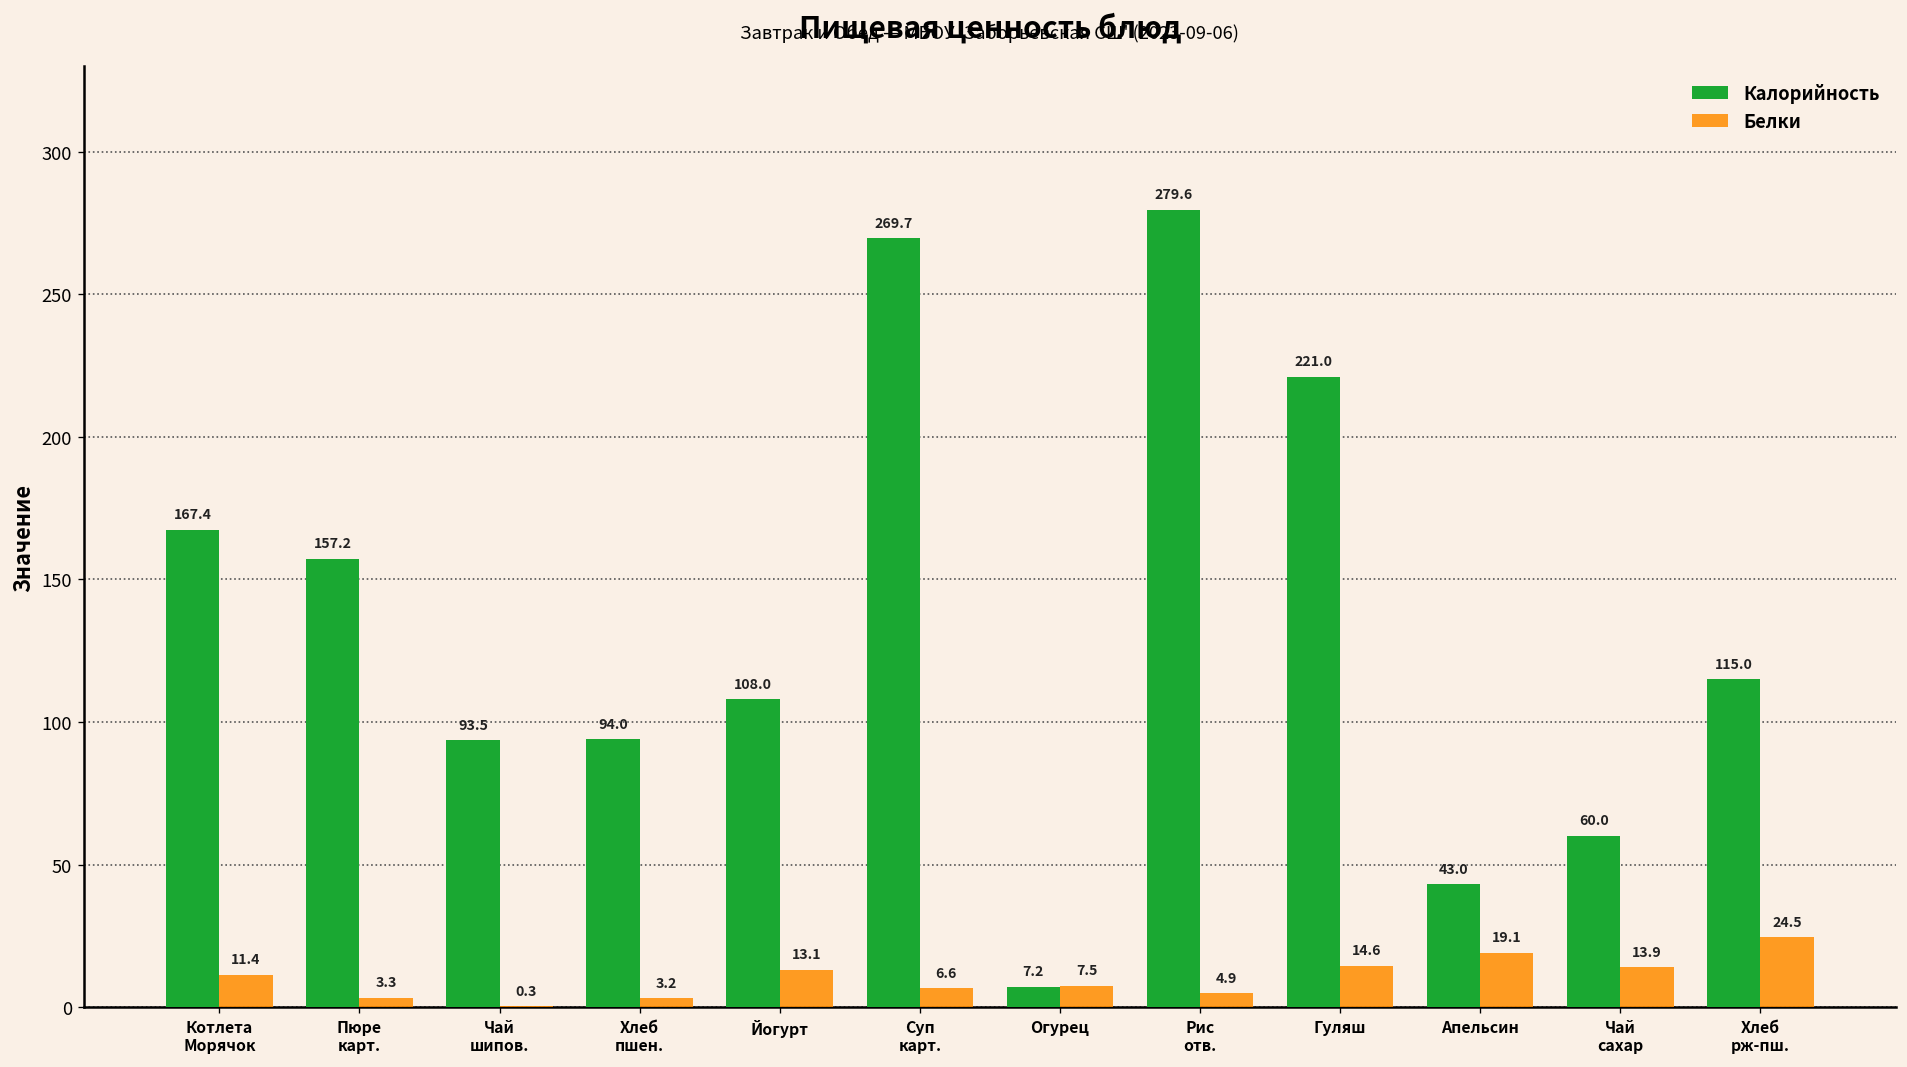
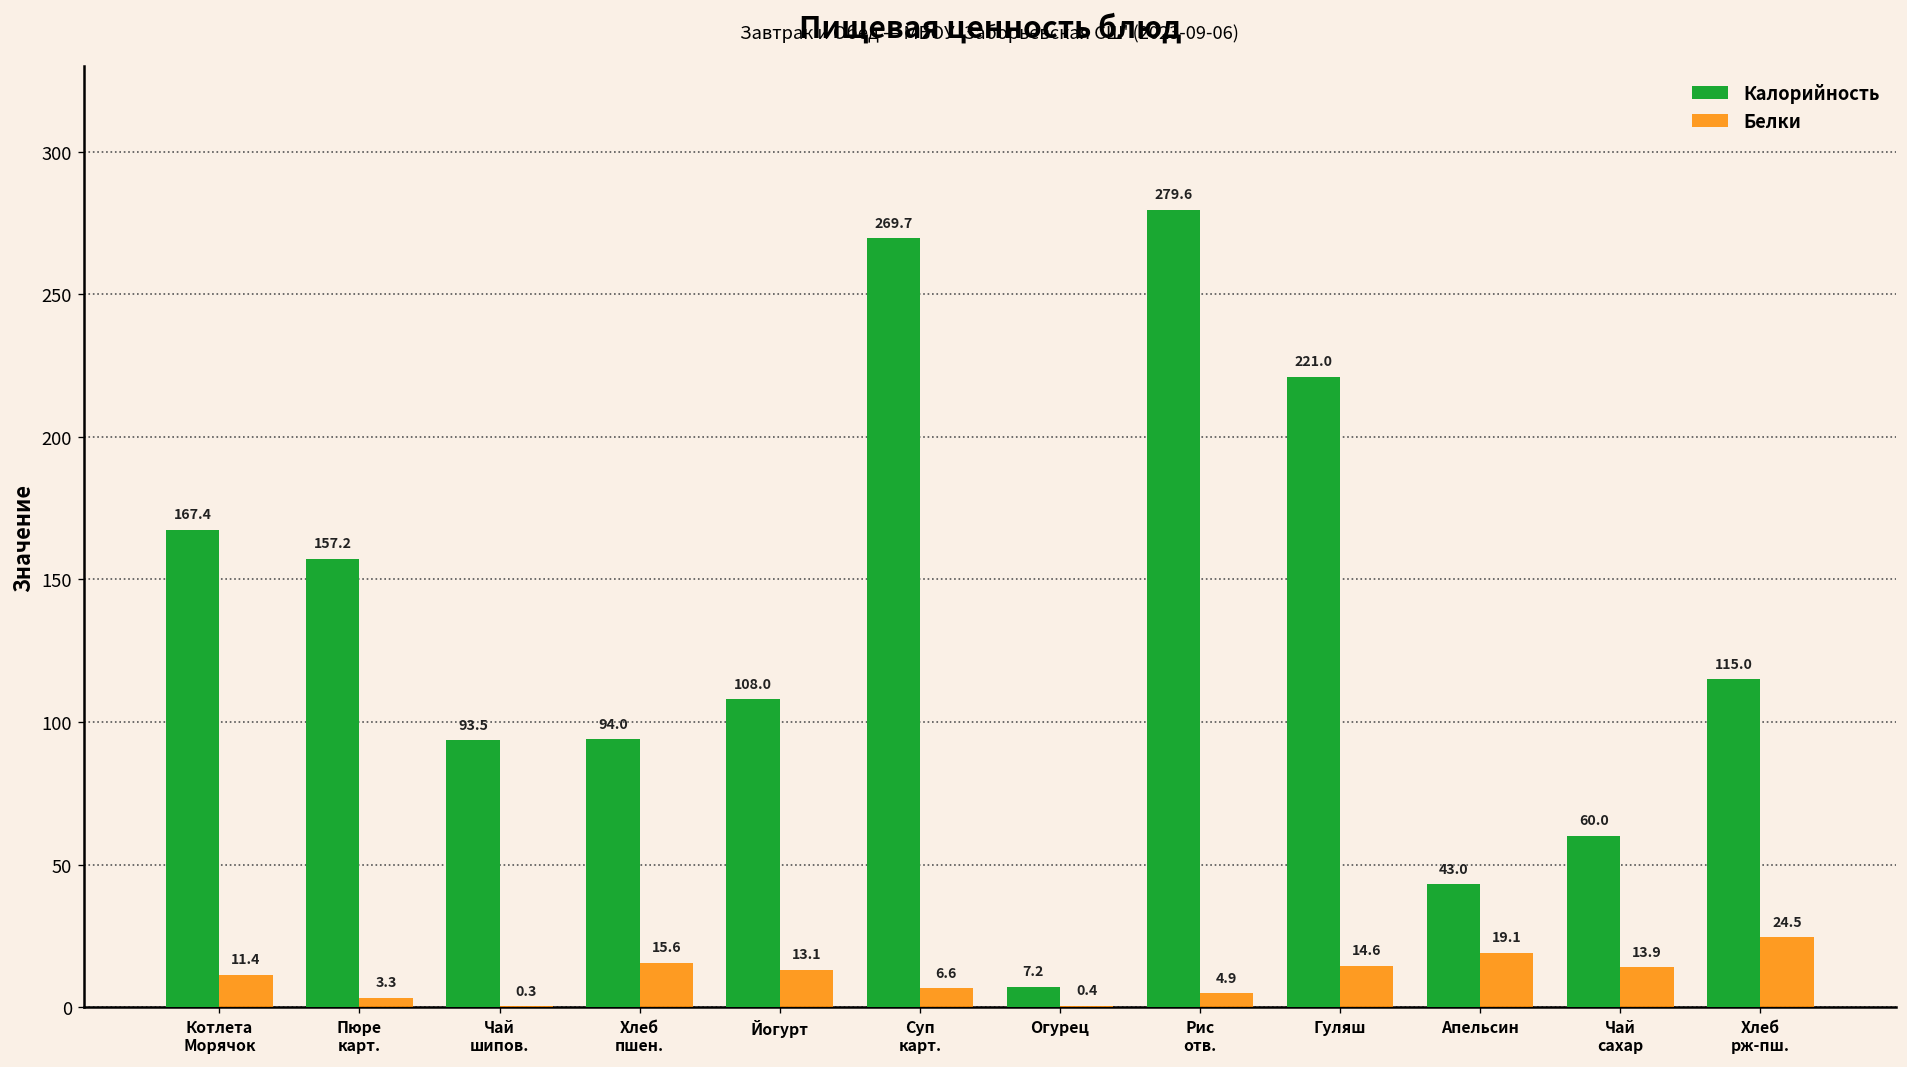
Белки, Хлеб пшен.: 3.2 -> 15.6
Белки, Огурец: 7.5 -> 0.4
